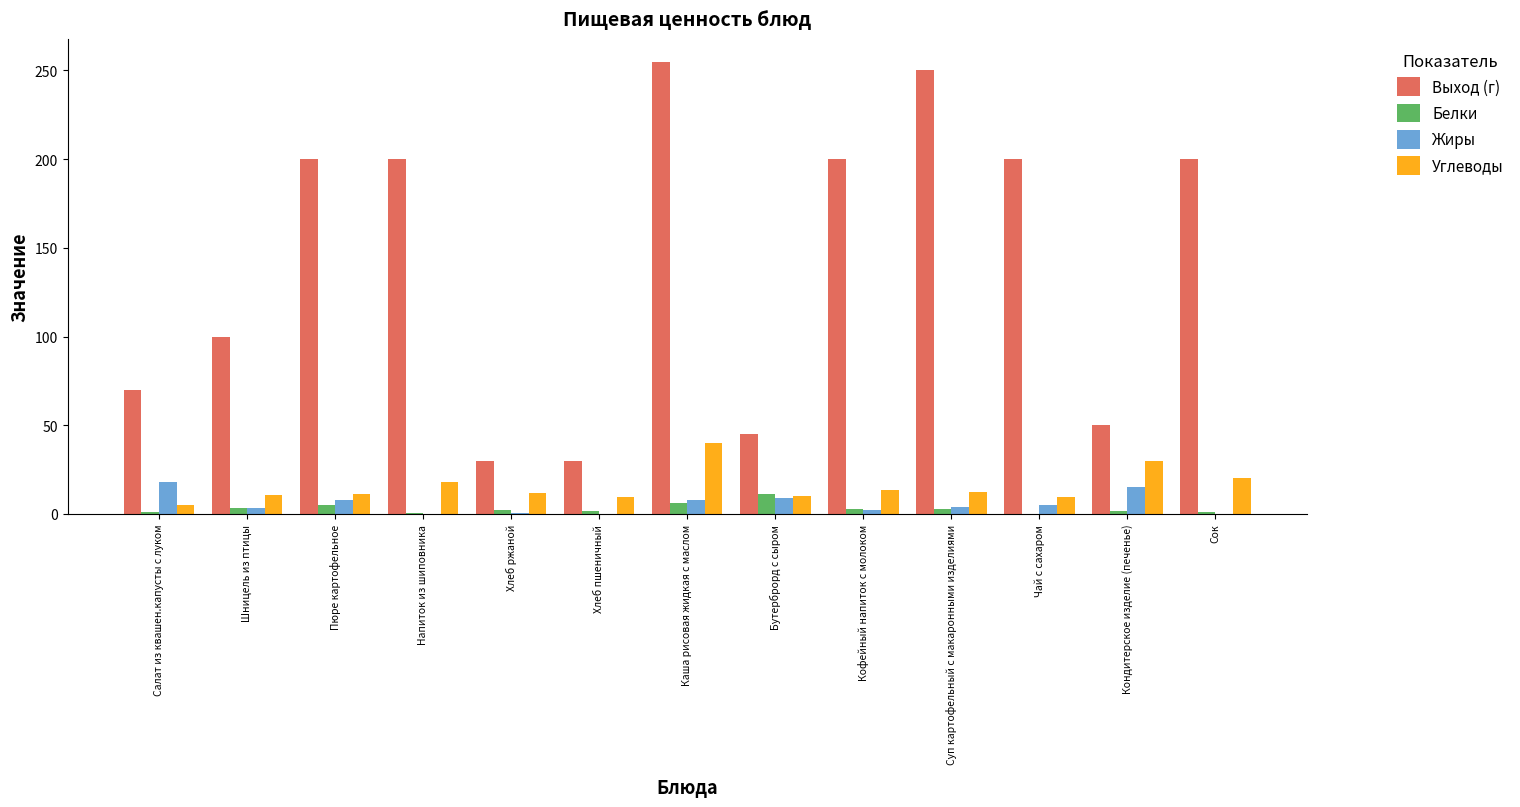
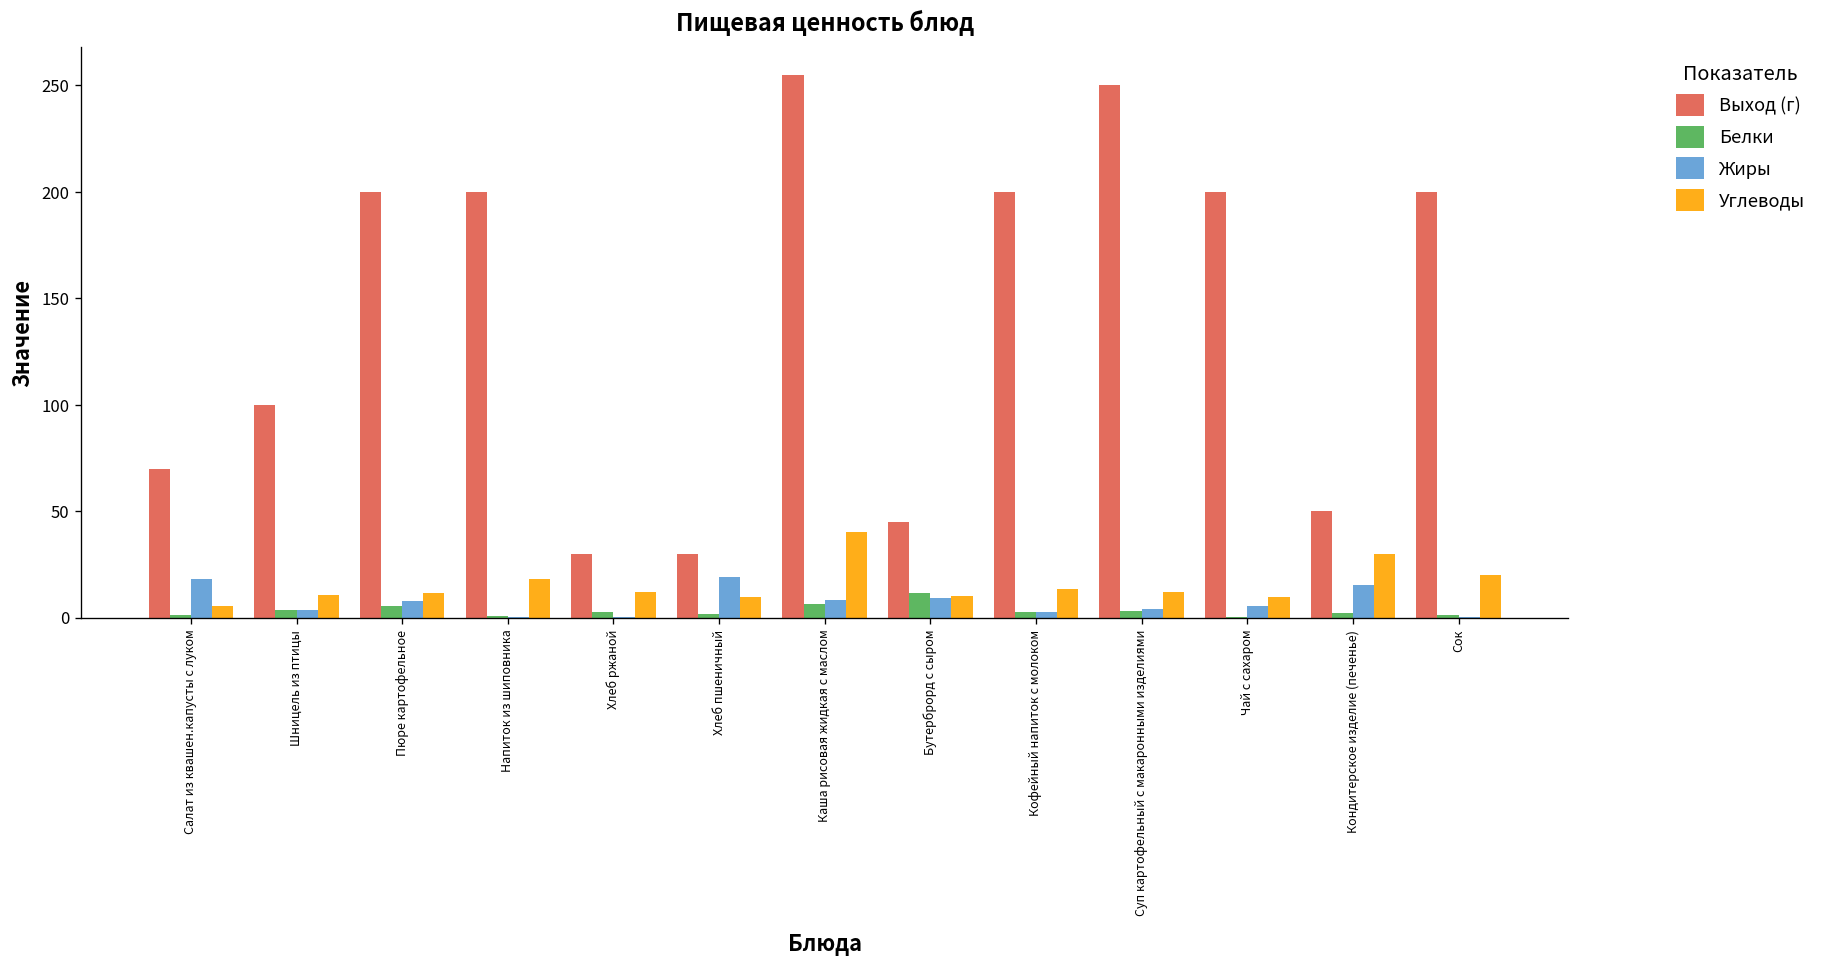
Жиры, Хлеб пшеничный: 0 -> 19
